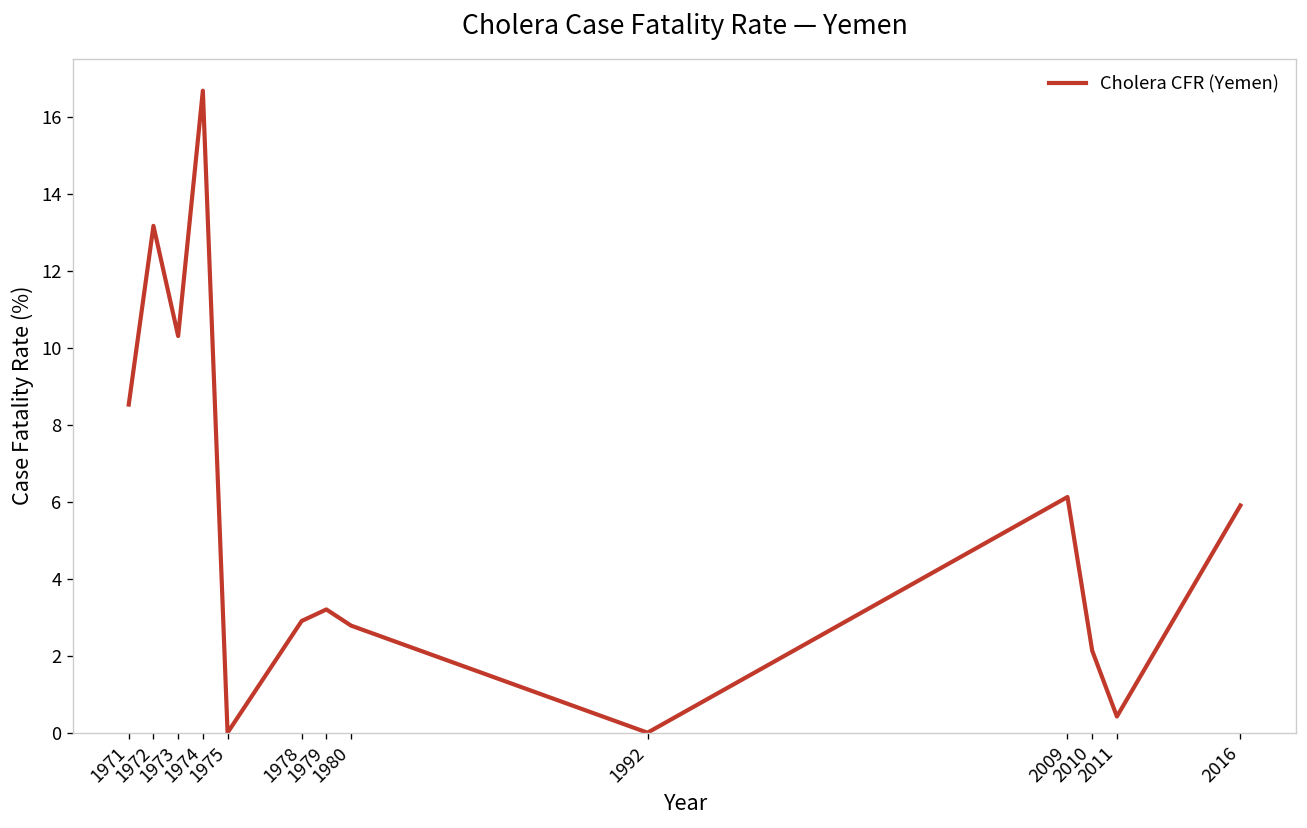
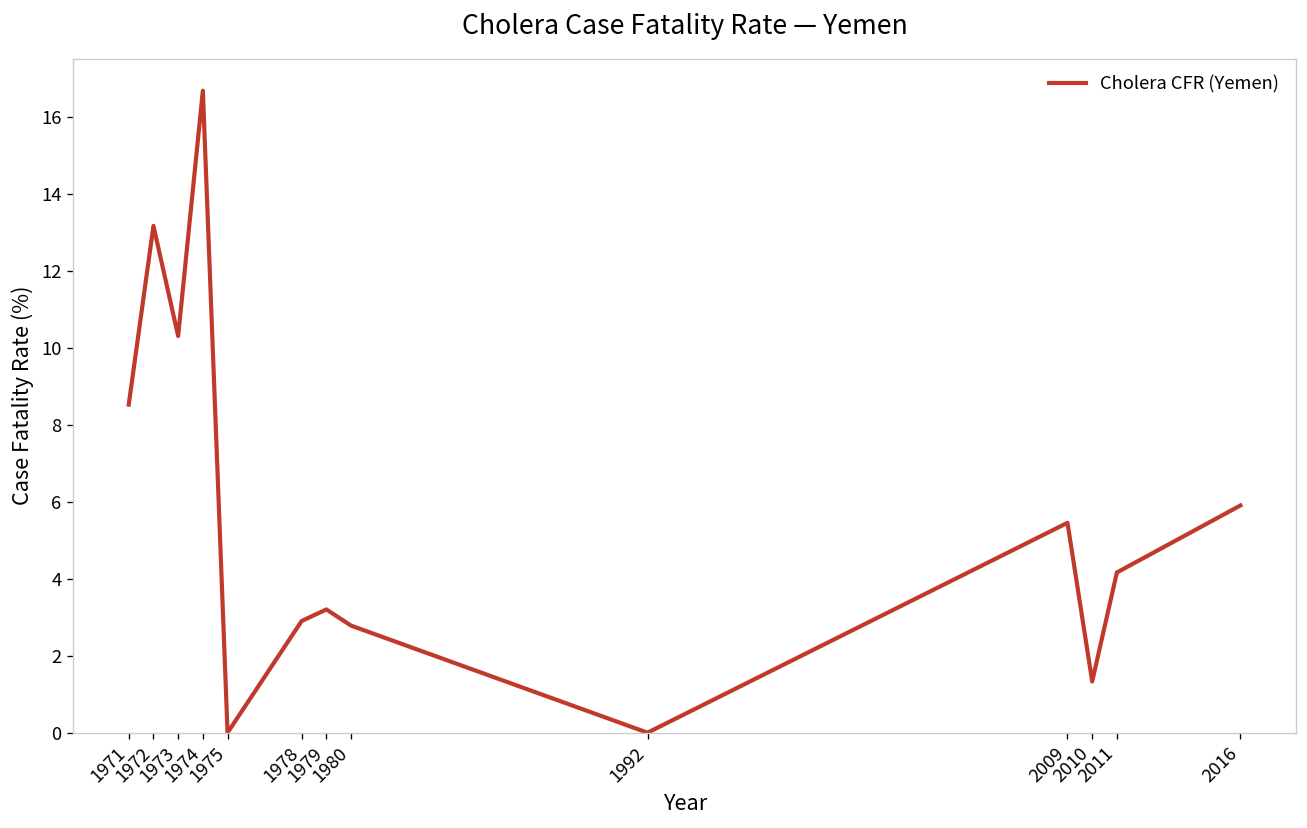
2009: 6.1 -> 5.5
2010: 2.1 -> 1.3
2011: 0.4 -> 4.2
